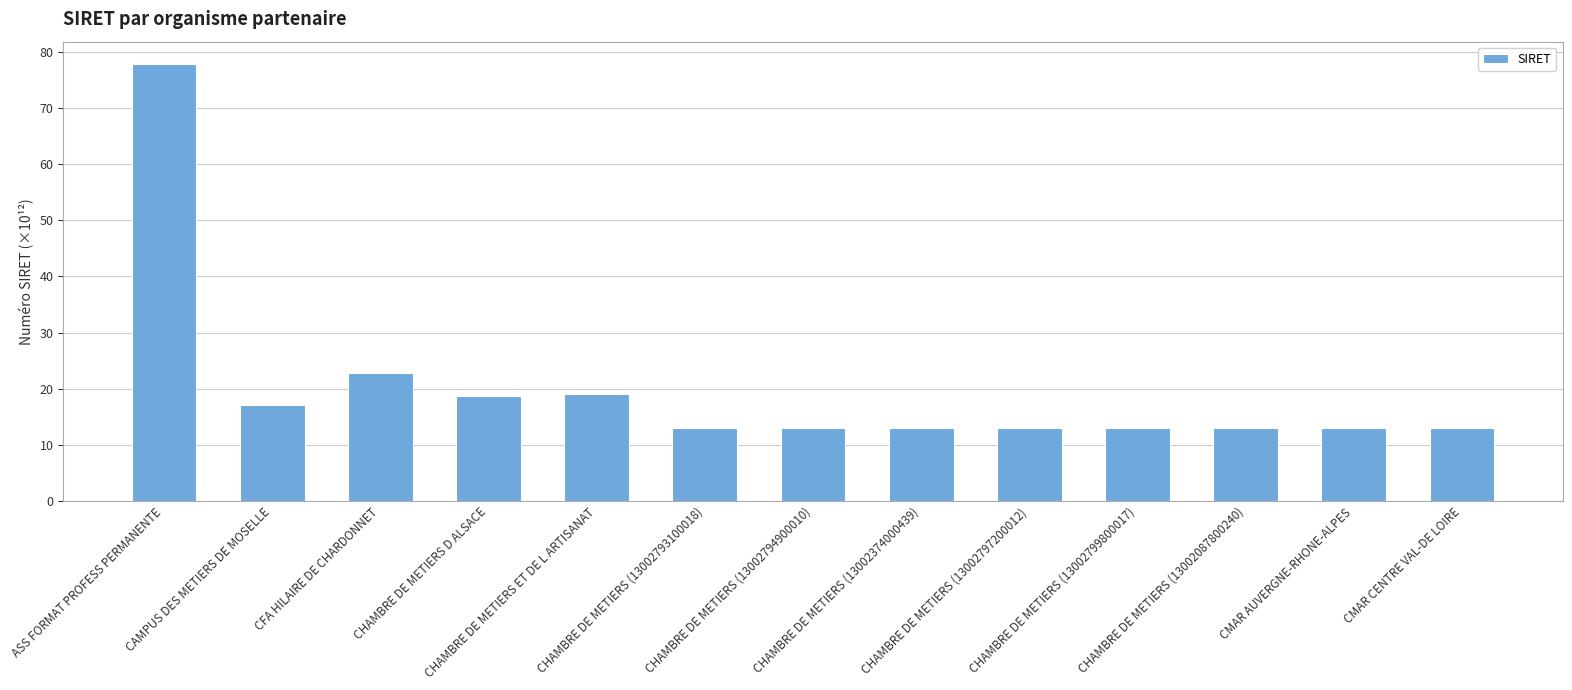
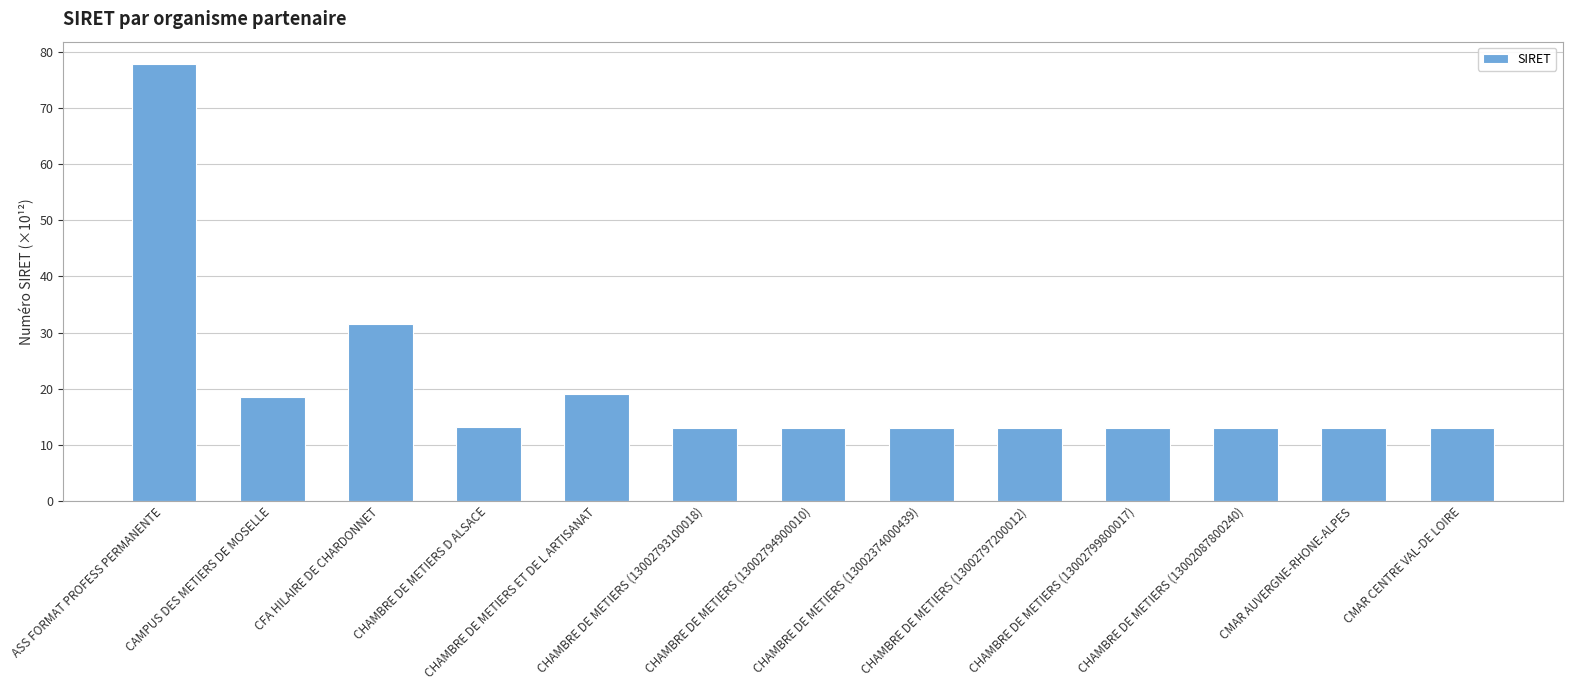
CAMPUS DES METIERS DE MOSELLE: 17 -> 19
CFA HILAIRE DE CHARDONNET: 23 -> 31
CHAMBRE DE METIERS D ALSACE: 19 -> 13
